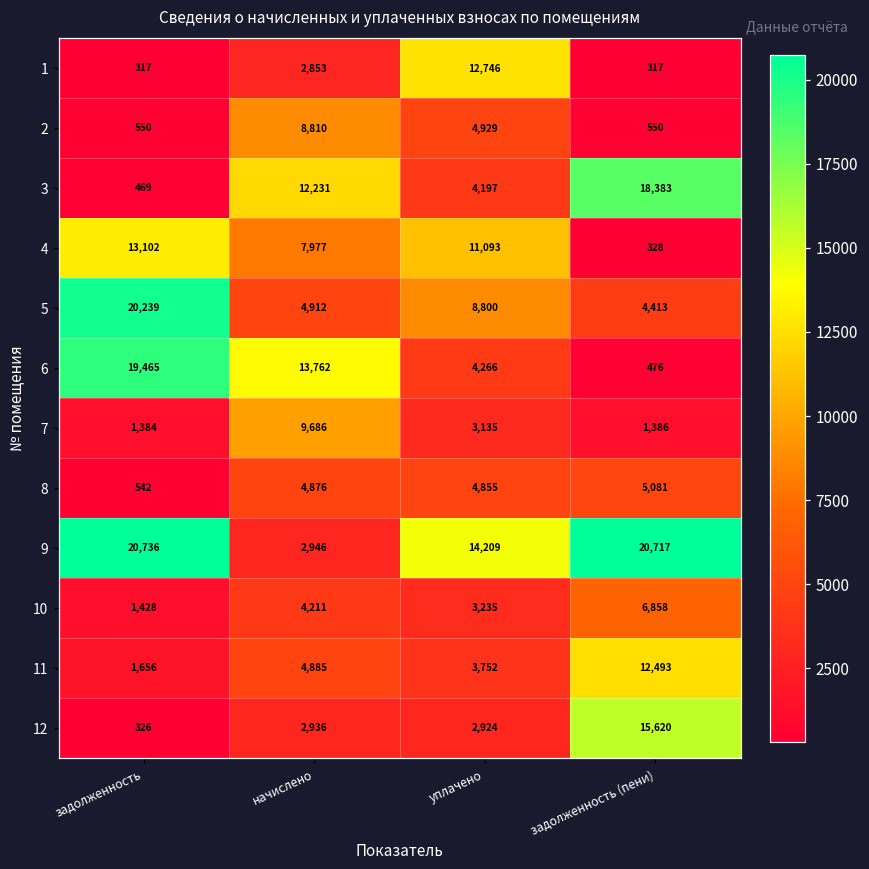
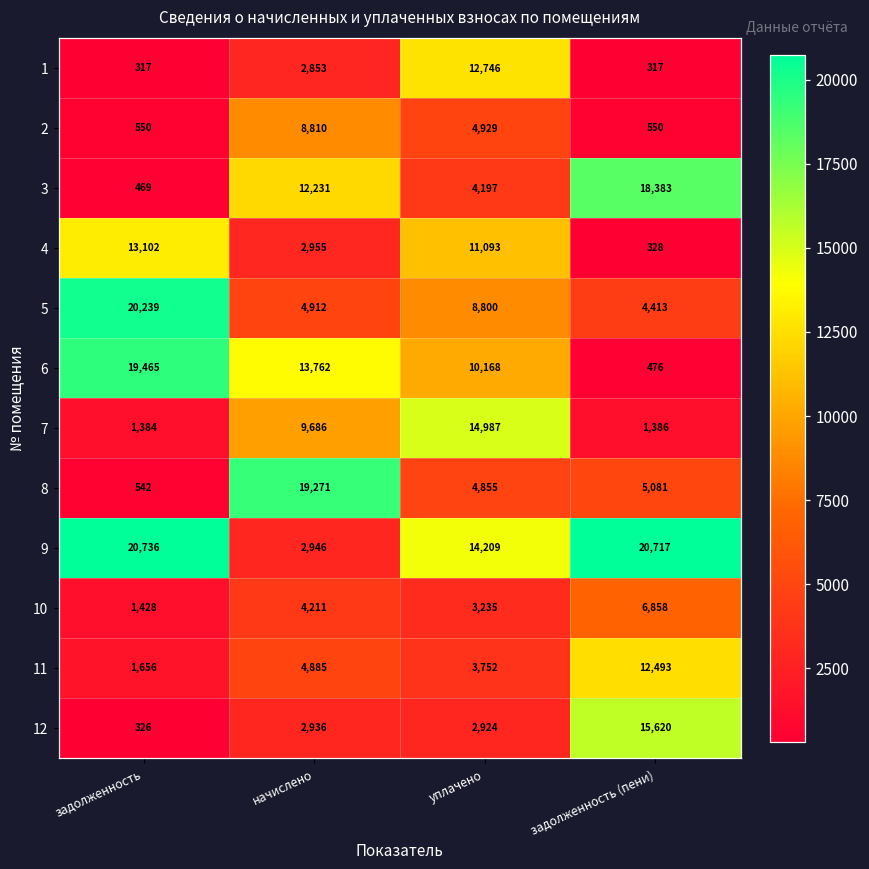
4, начислено: 7,977 -> 2,955
6, уплачено: 4,266 -> 10,168
7, уплачено: 3,135 -> 14,987
8, начислено: 4,876 -> 19,271
